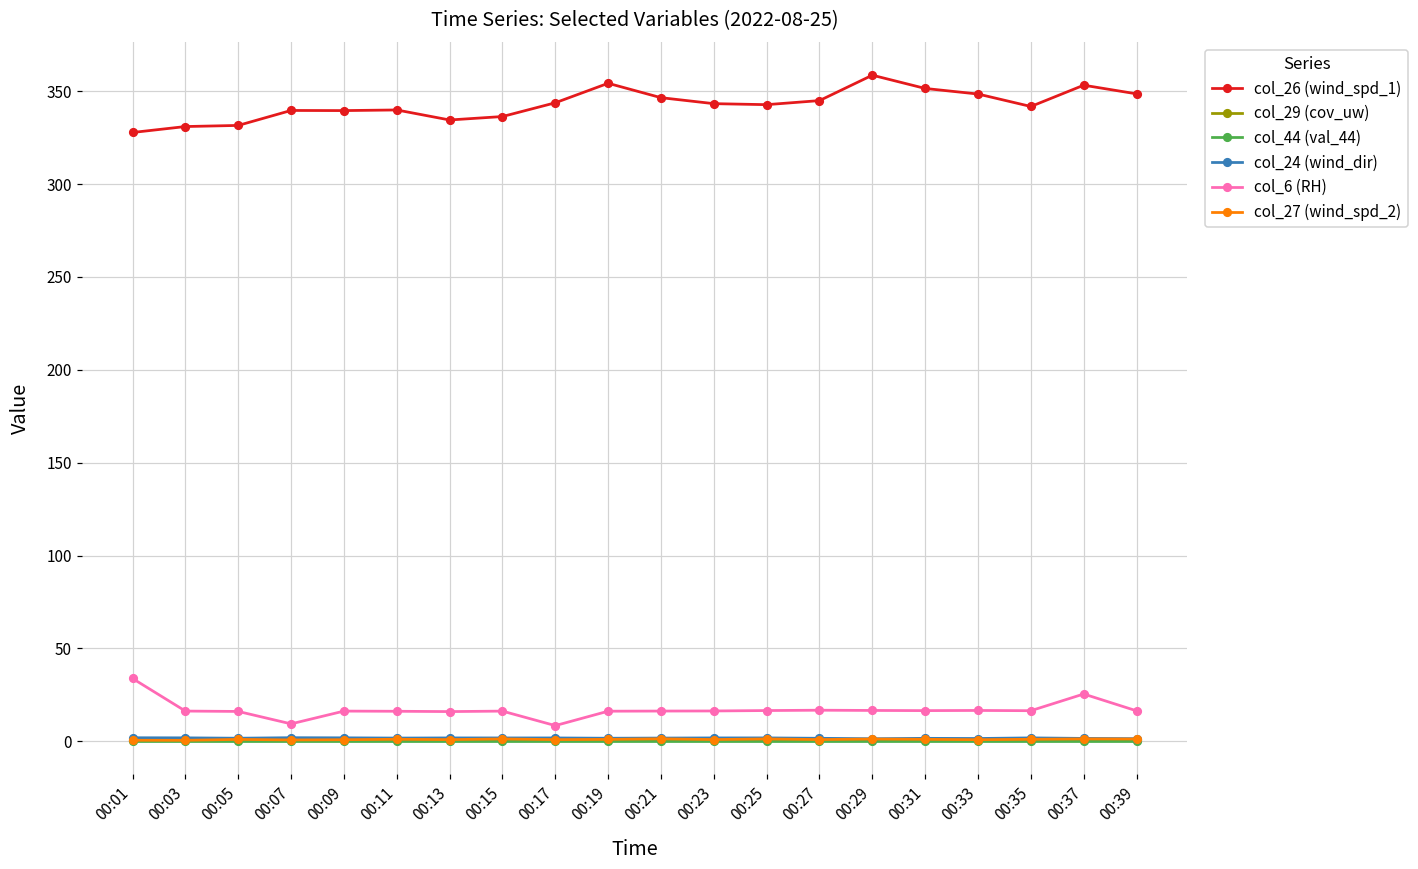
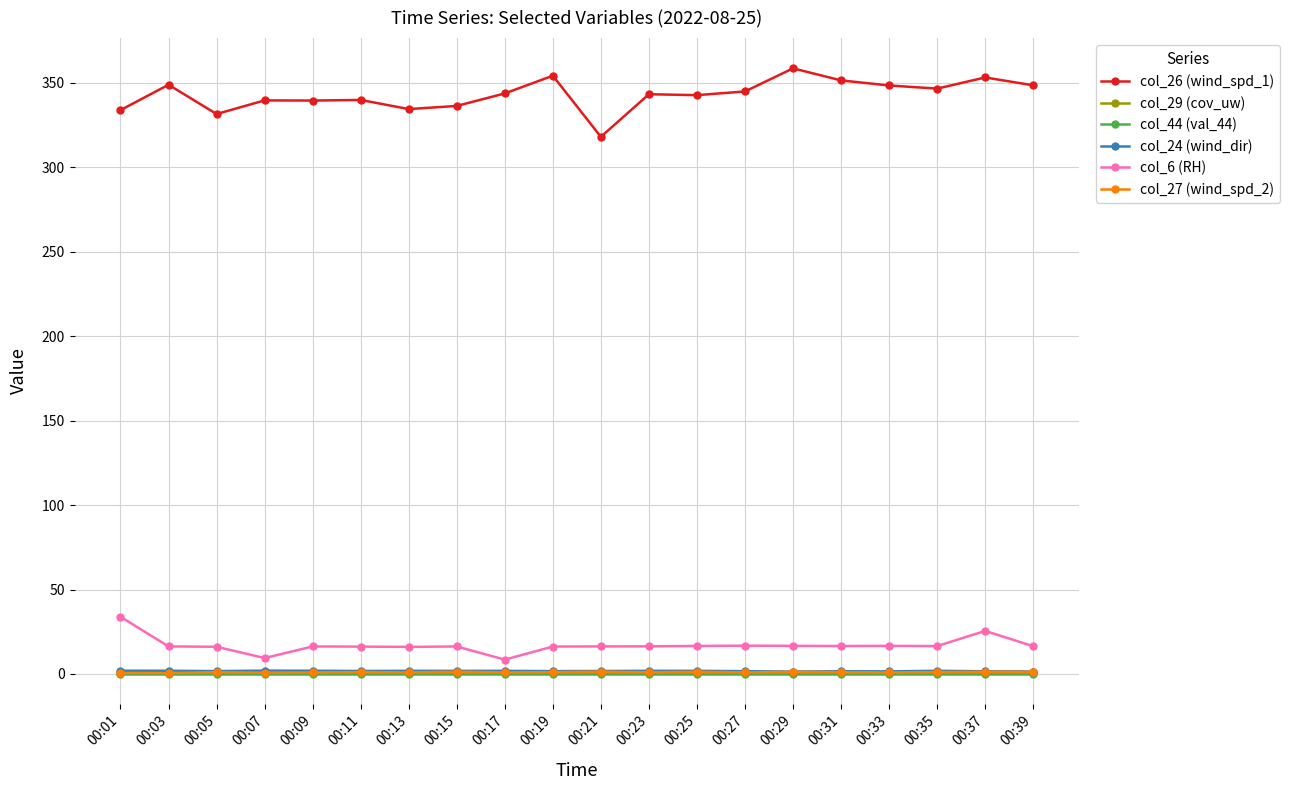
col_26 (wind_spd_1), 00:01: 328 -> 334
col_26 (wind_spd_1), 00:03: 331 -> 349
col_26 (wind_spd_1), 00:21: 347 -> 318
col_26 (wind_spd_1), 00:35: 342 -> 347
